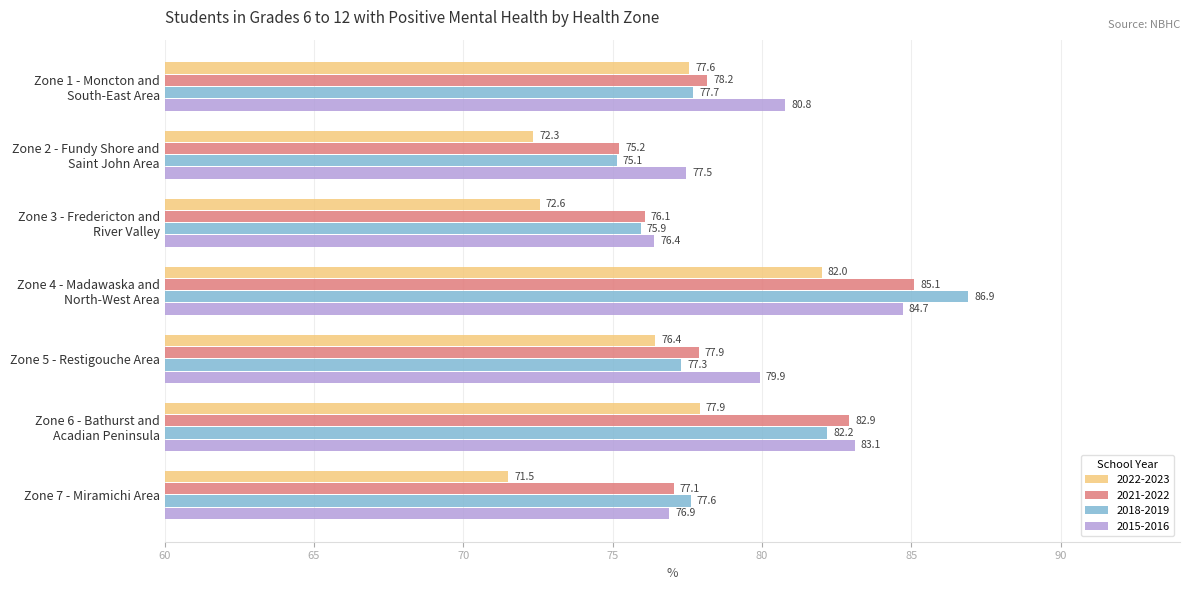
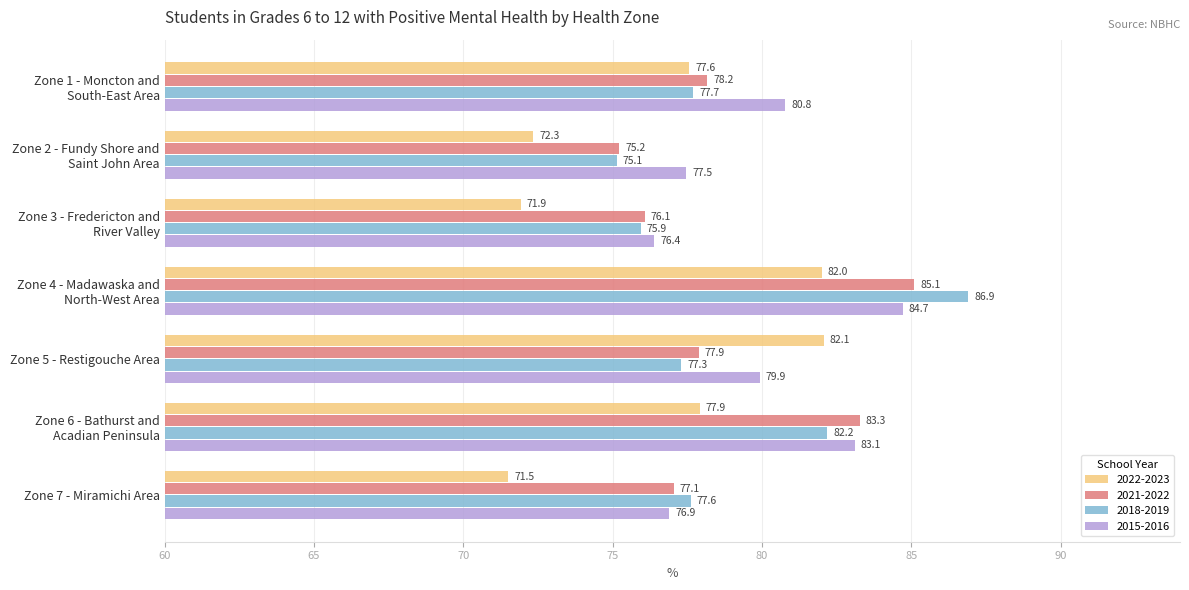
2022-2023, Zone 3 - Fredericton and River Valley: 72.6 -> 71.9
2022-2023, Zone 5 - Restigouche Area: 76.4 -> 82.1
2021-2022, Zone 6 - Bathurst and Acadian Peninsula: 82.9 -> 83.3
